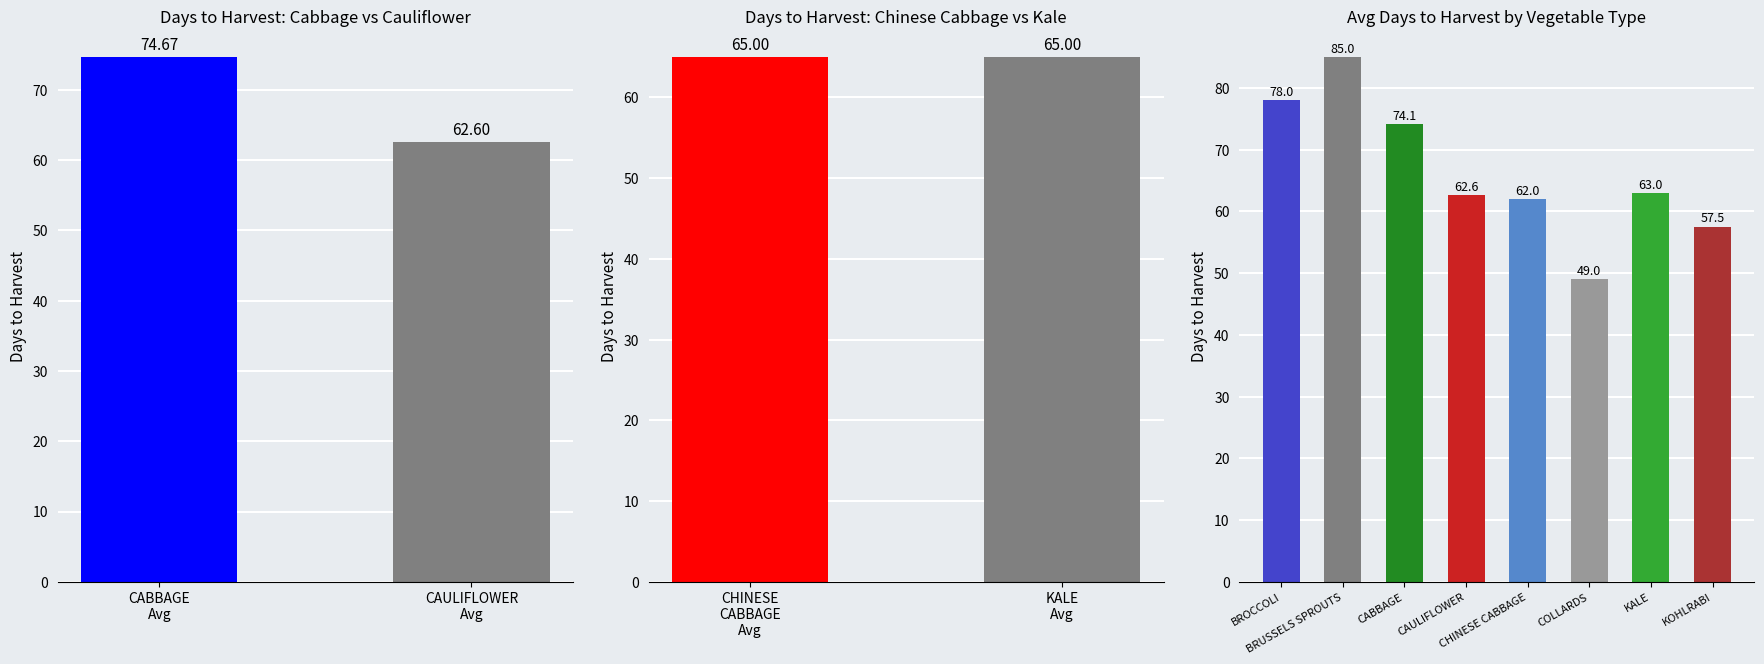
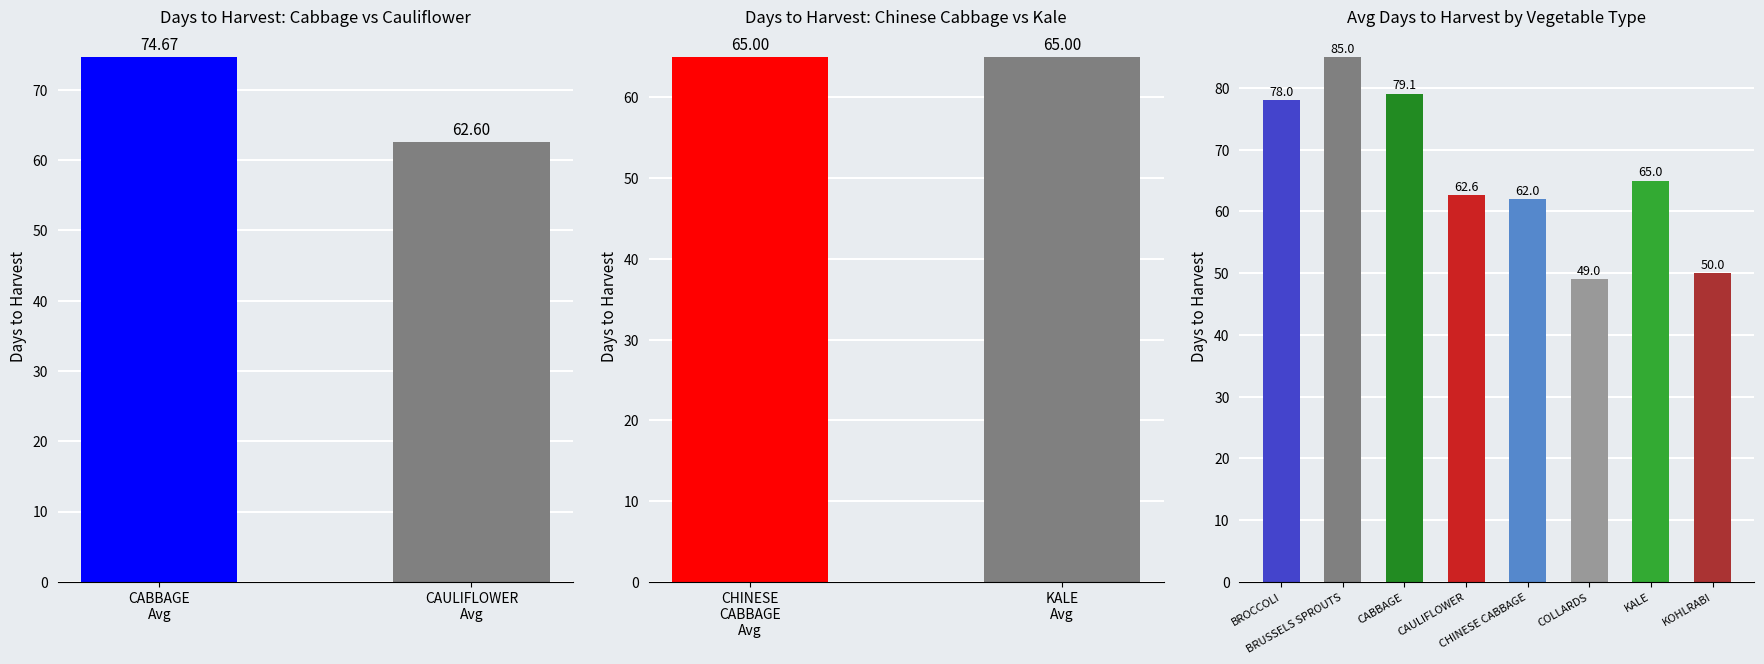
Avg Days to Harvest by Vegetable Type, CABBAGE: 74.1 -> 79.1
Avg Days to Harvest by Vegetable Type, KALE: 63.0 -> 65.0
Avg Days to Harvest by Vegetable Type, KOHLRABI: 57.5 -> 50.0
